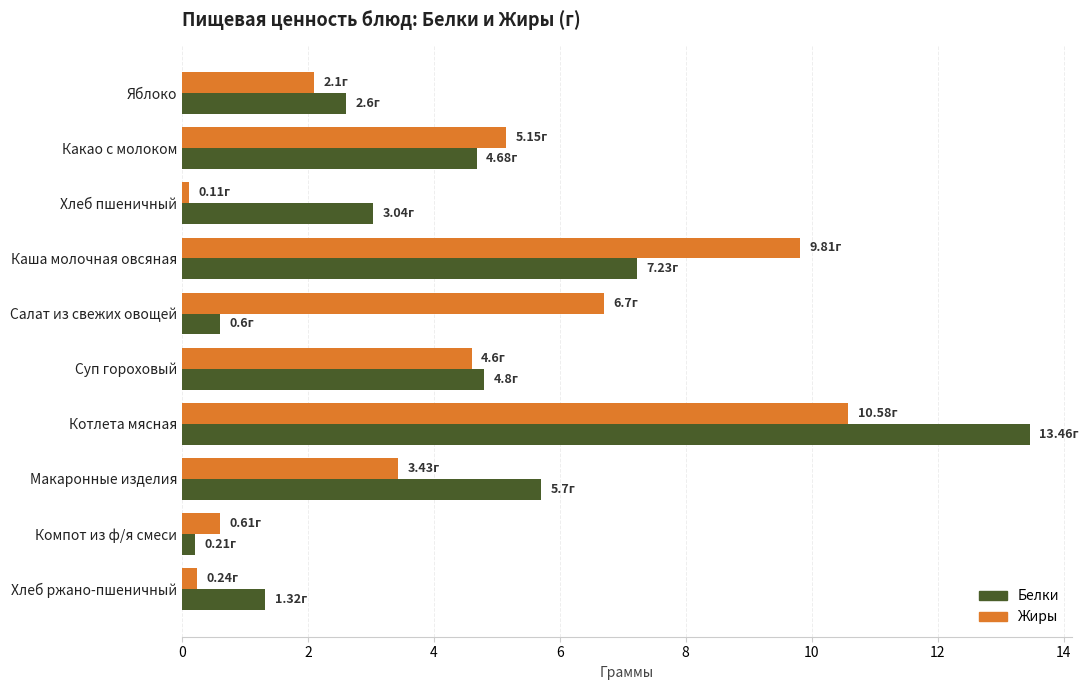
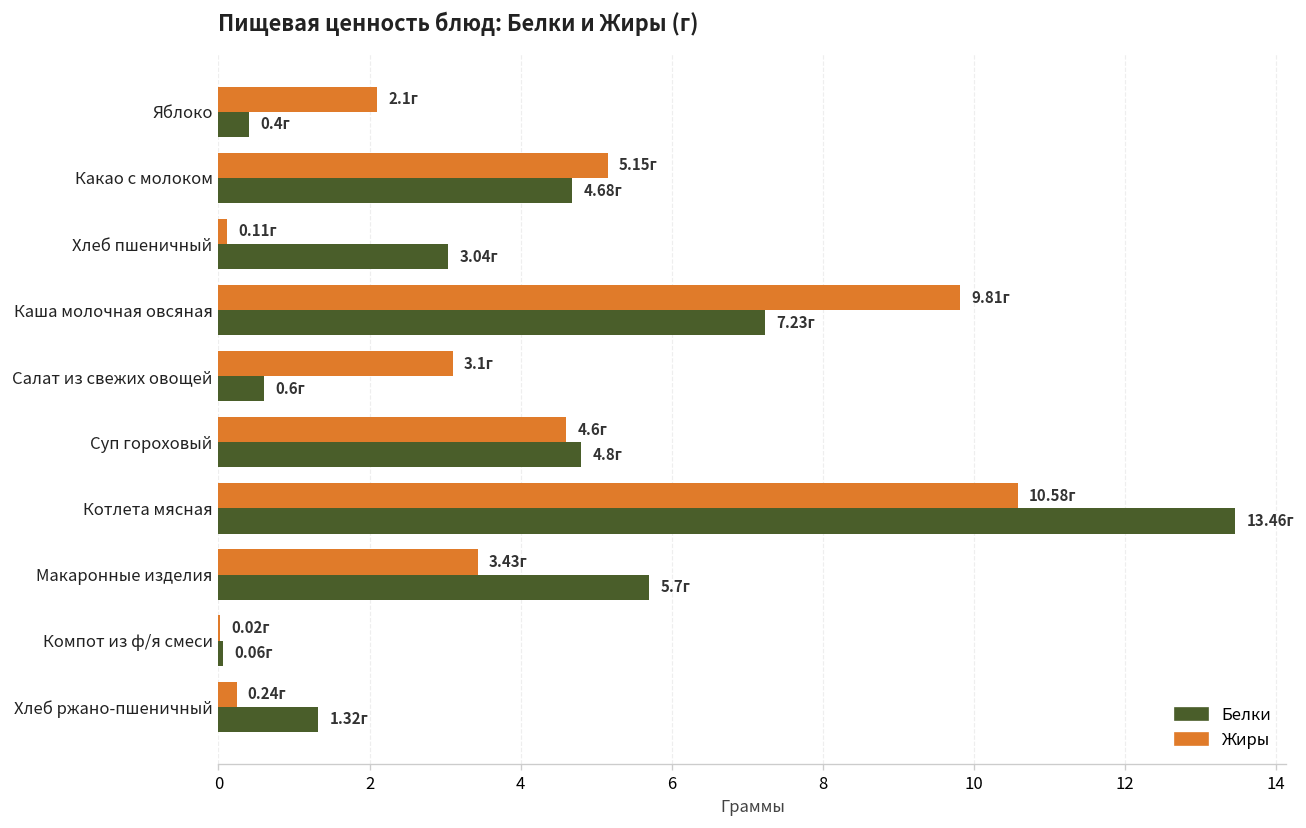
Белки, Яблоко: 2.6г -> 0.4г
Жиры, Салат из свежих овощей: 6.7г -> 3.1г
Жиры, Компот из ф/я смеси: 0.61г -> 0.02г
Белки, Компот из ф/я смеси: 0.21г -> 0.06г
